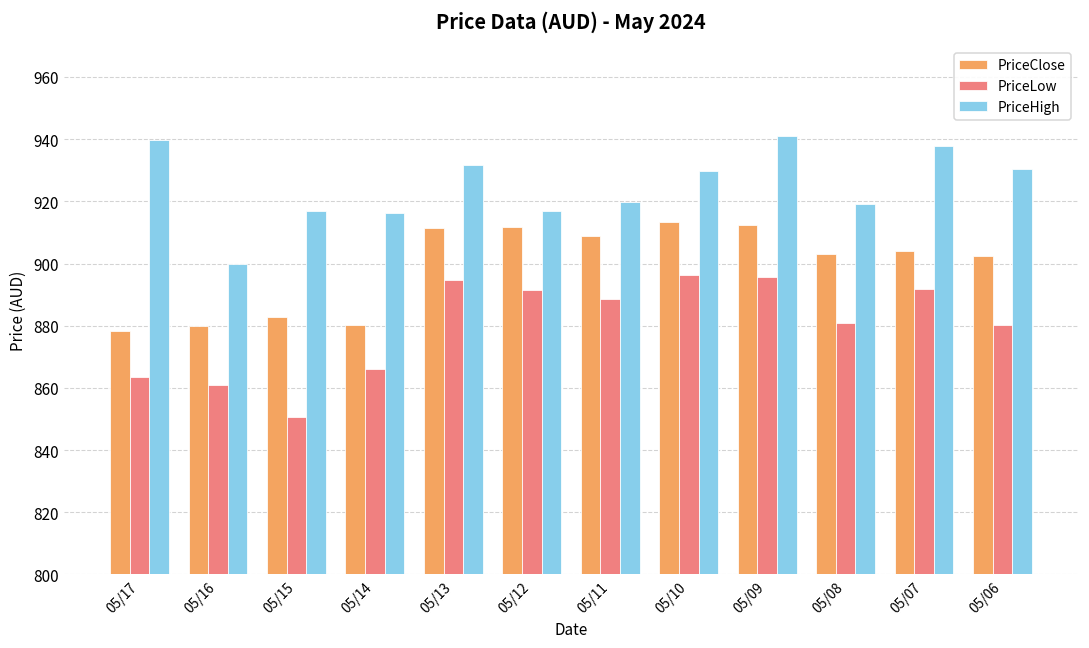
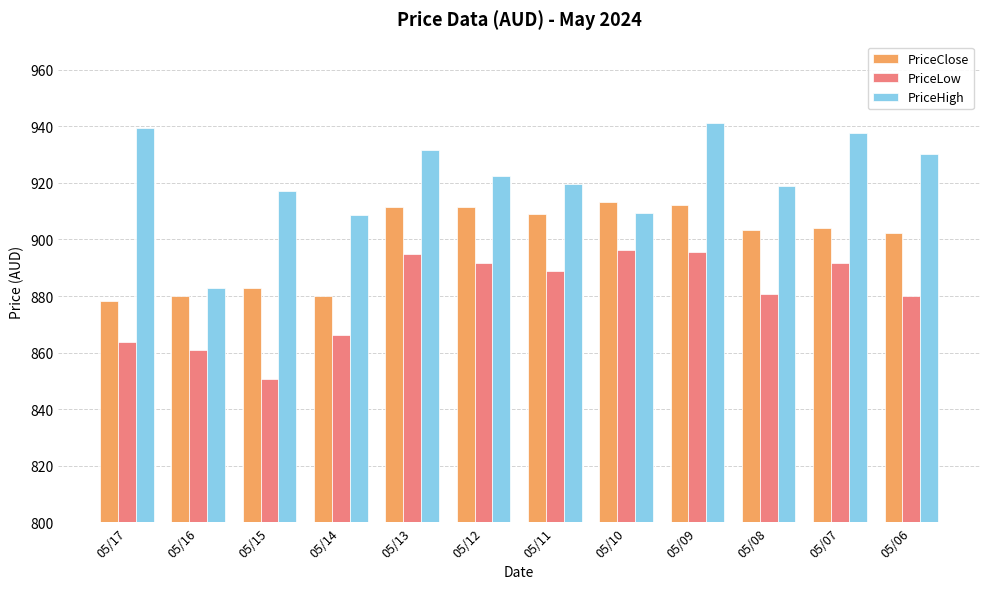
PriceHigh, 05/16: 900 -> 883
PriceHigh, 05/14: 916 -> 909
PriceHigh, 05/12: 917 -> 922
PriceHigh, 05/10: 930 -> 909
